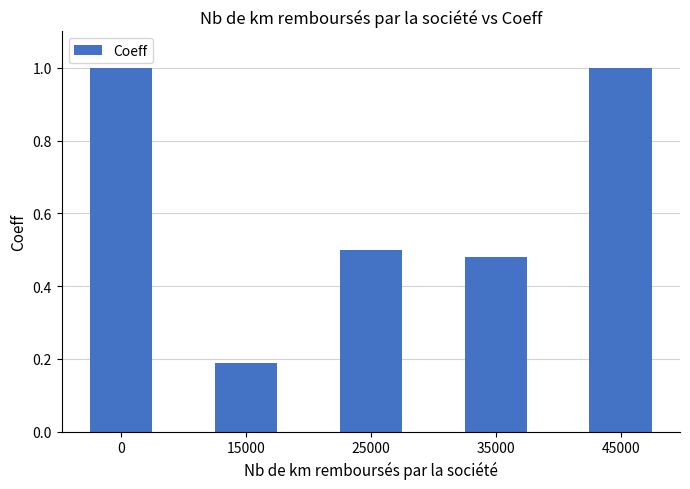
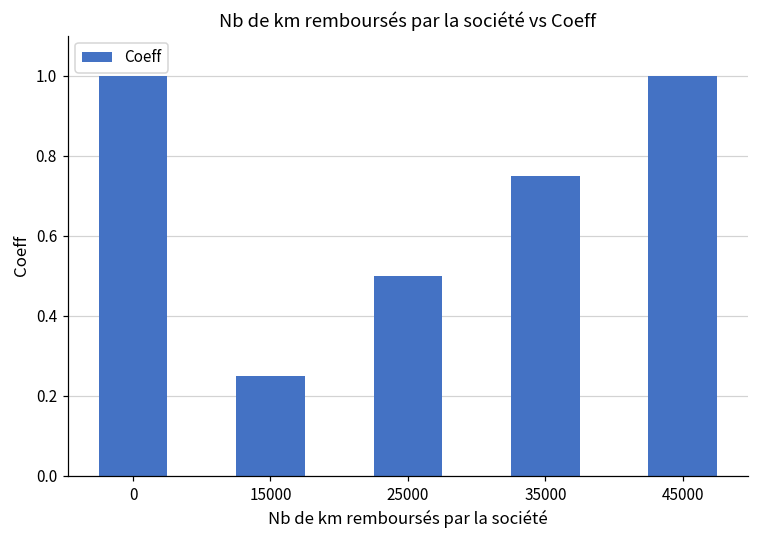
15000: 0.19 -> 0.25
35000: 0.48 -> 0.75
